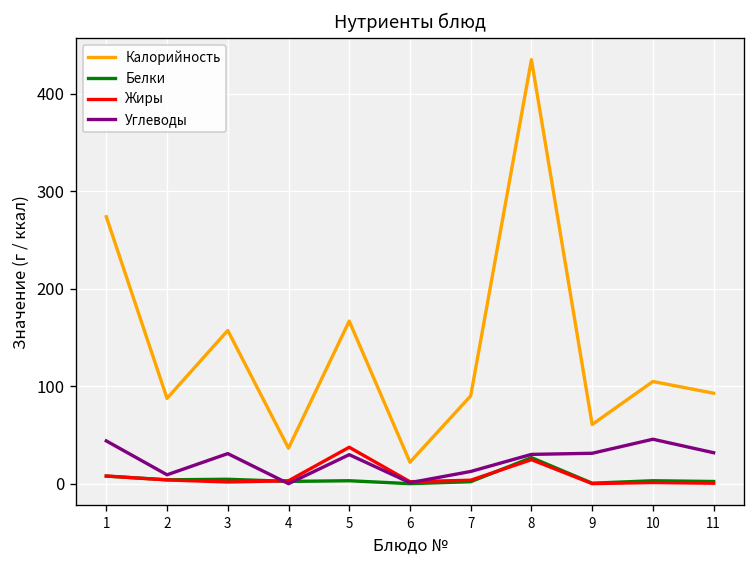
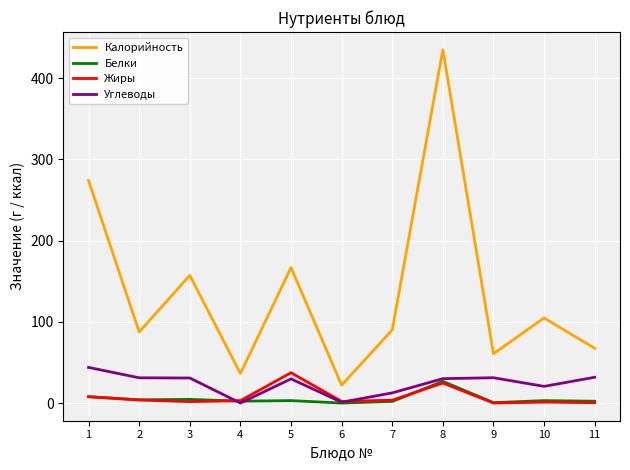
Углеводы, 2: 10 -> 30
Углеводы, 10: 50 -> 20
Калорийность, 11: 90 -> 70
